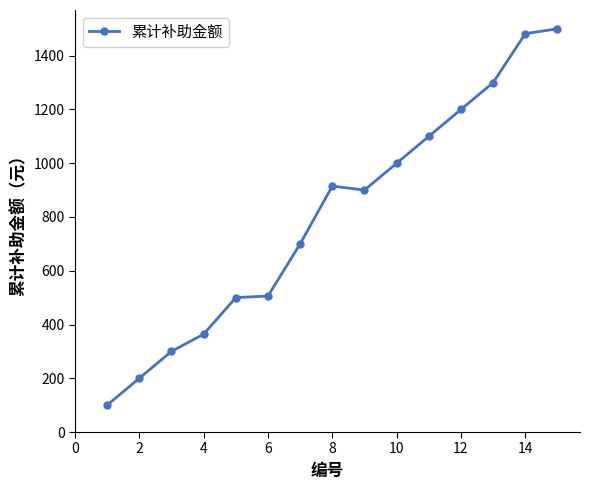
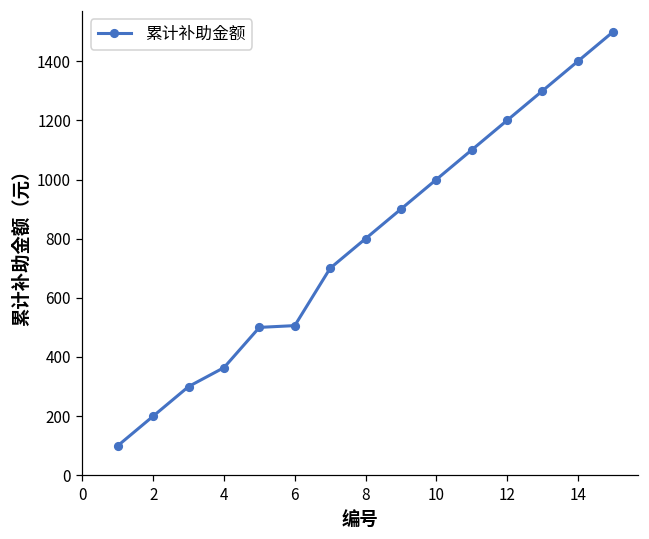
8: 920 -> 800
14: 1480 -> 1400
